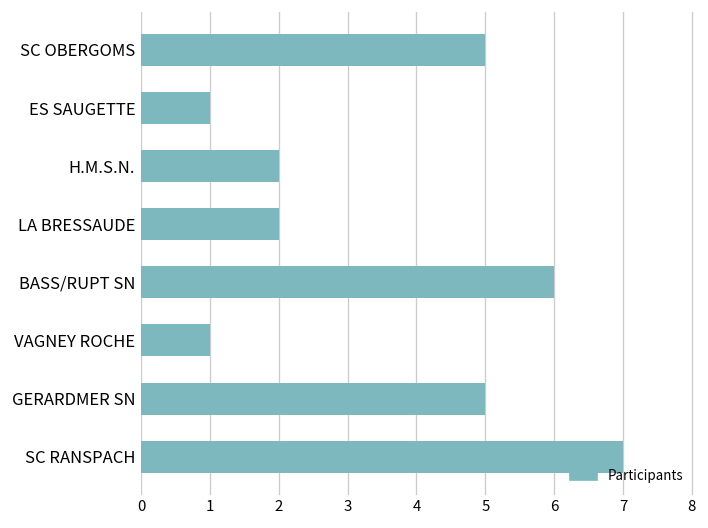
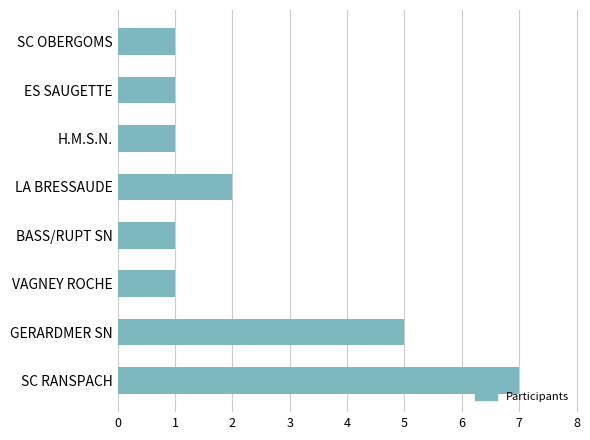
SC OBERGOMS: 5 -> 1
H.M.S.N.: 2 -> 1
BASS/RUPT SN: 6 -> 1
